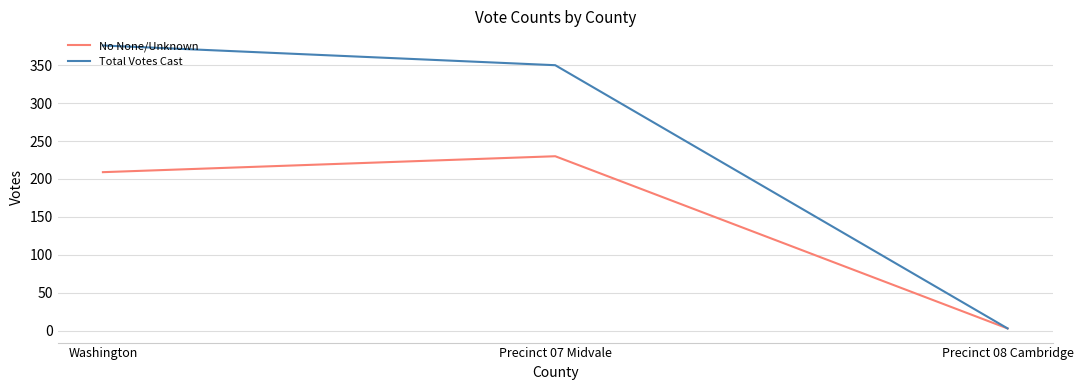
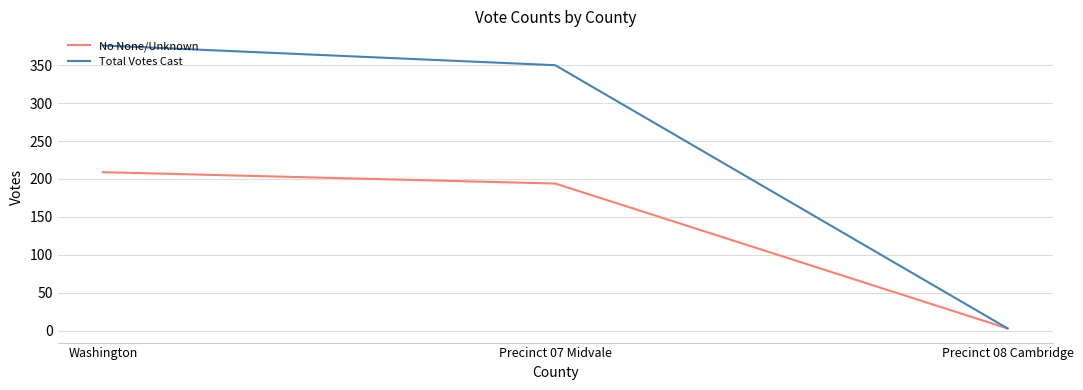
No None/Unknown, Precinct 07 Midvale: 230 -> 190
